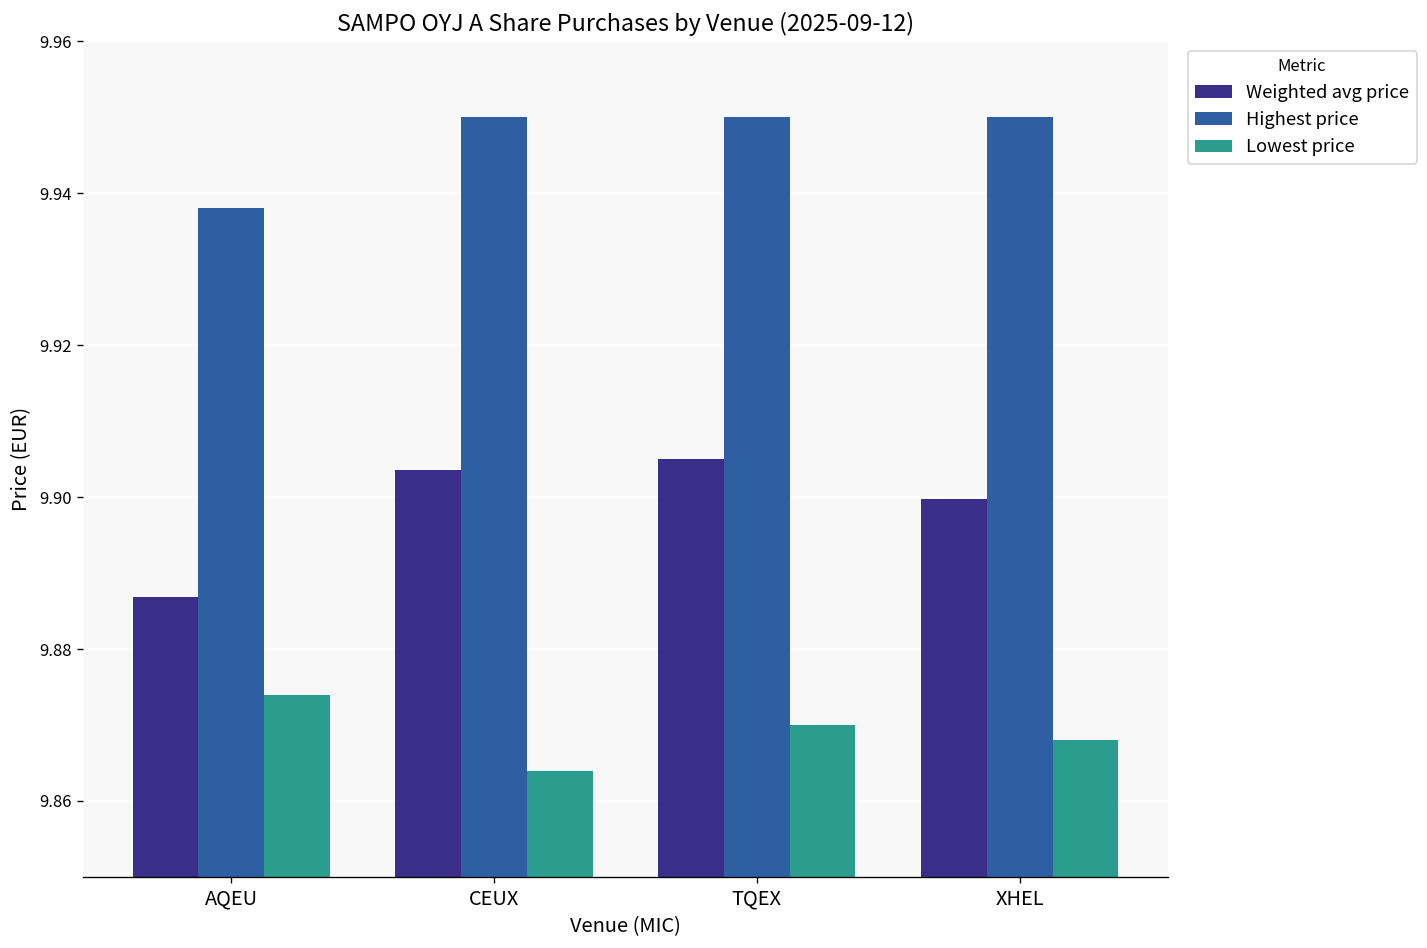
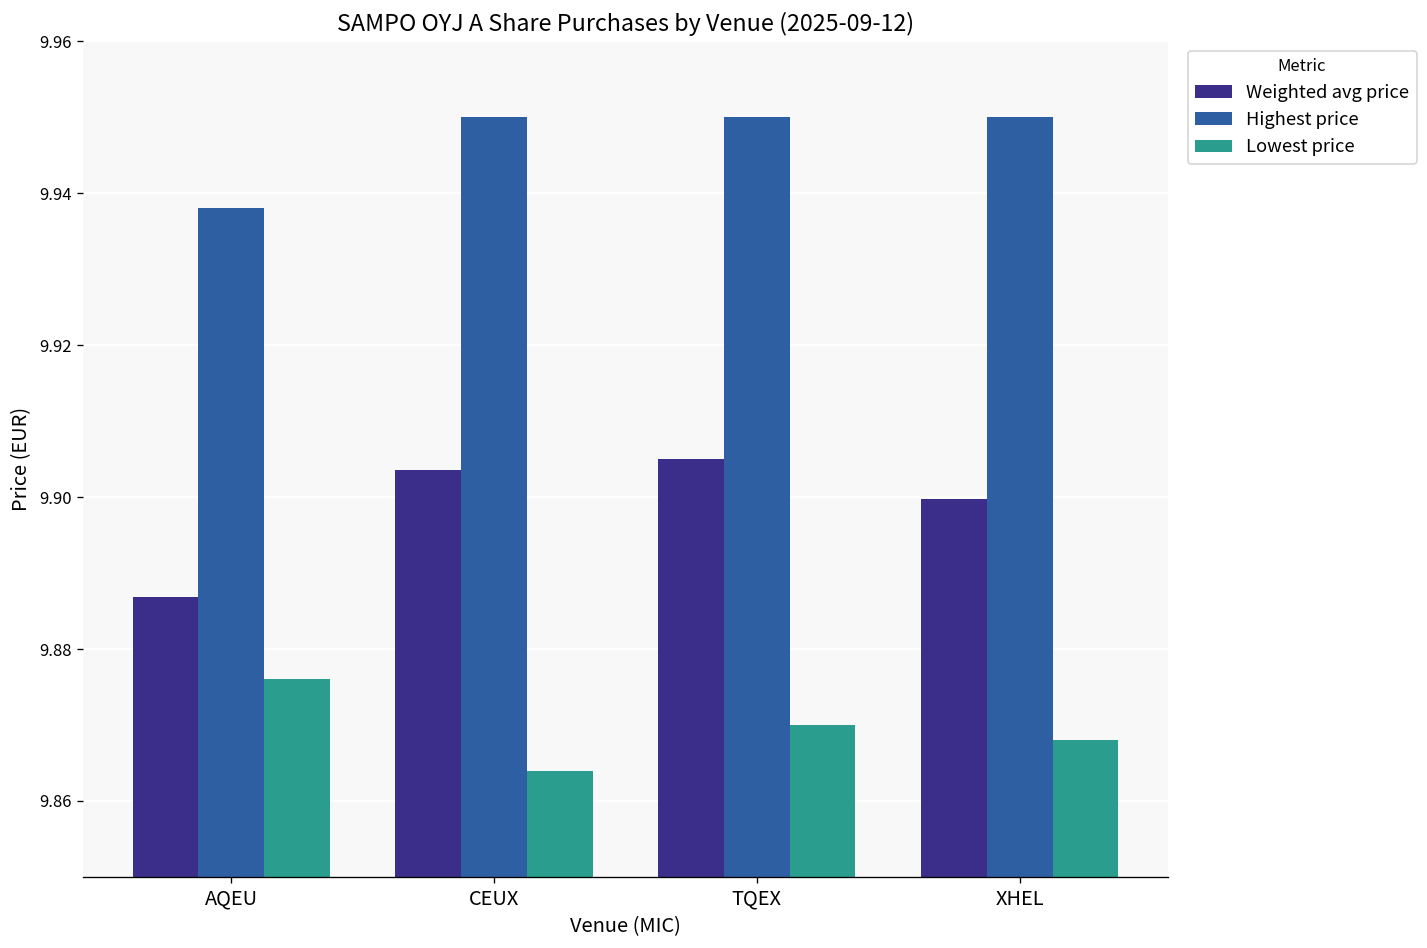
Lowest price, AQEU: 9.874 -> 9.876
